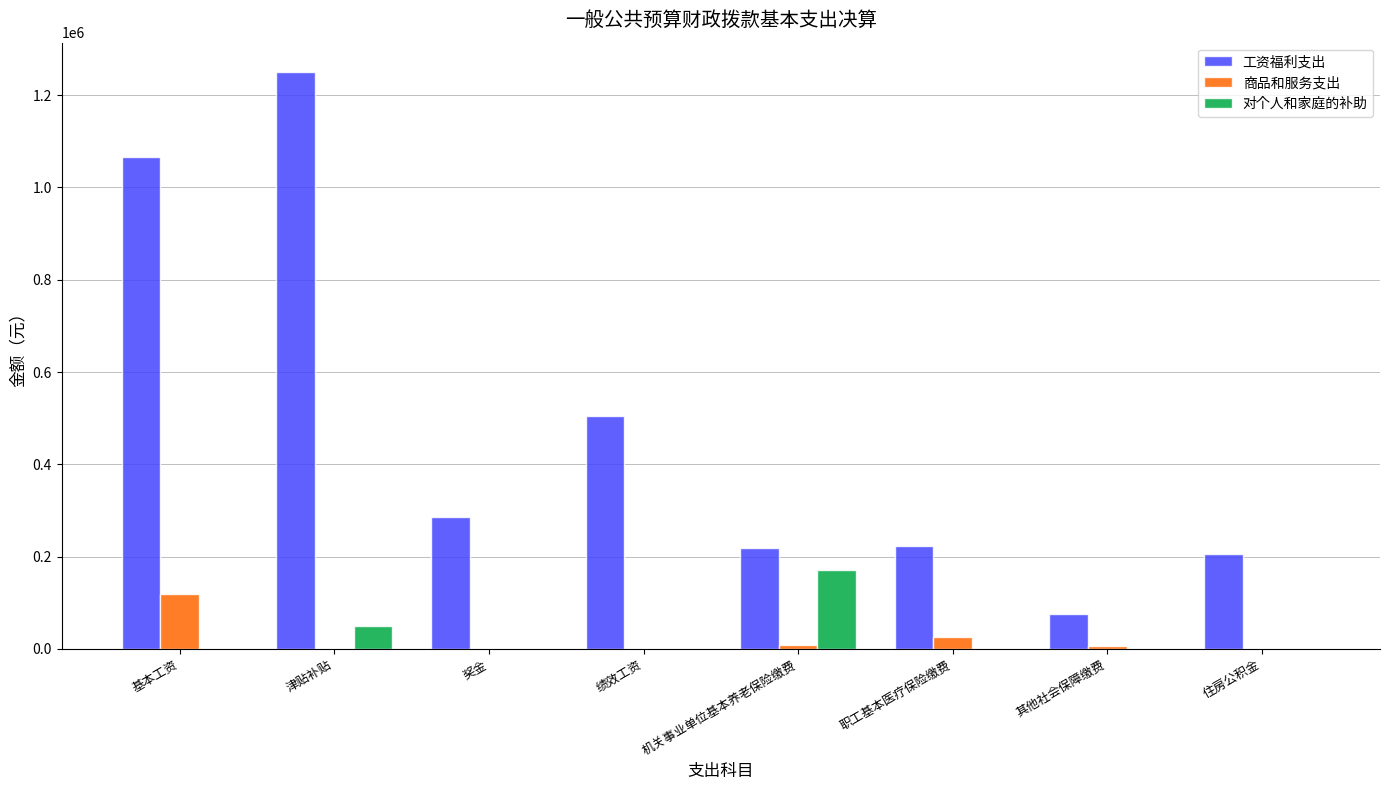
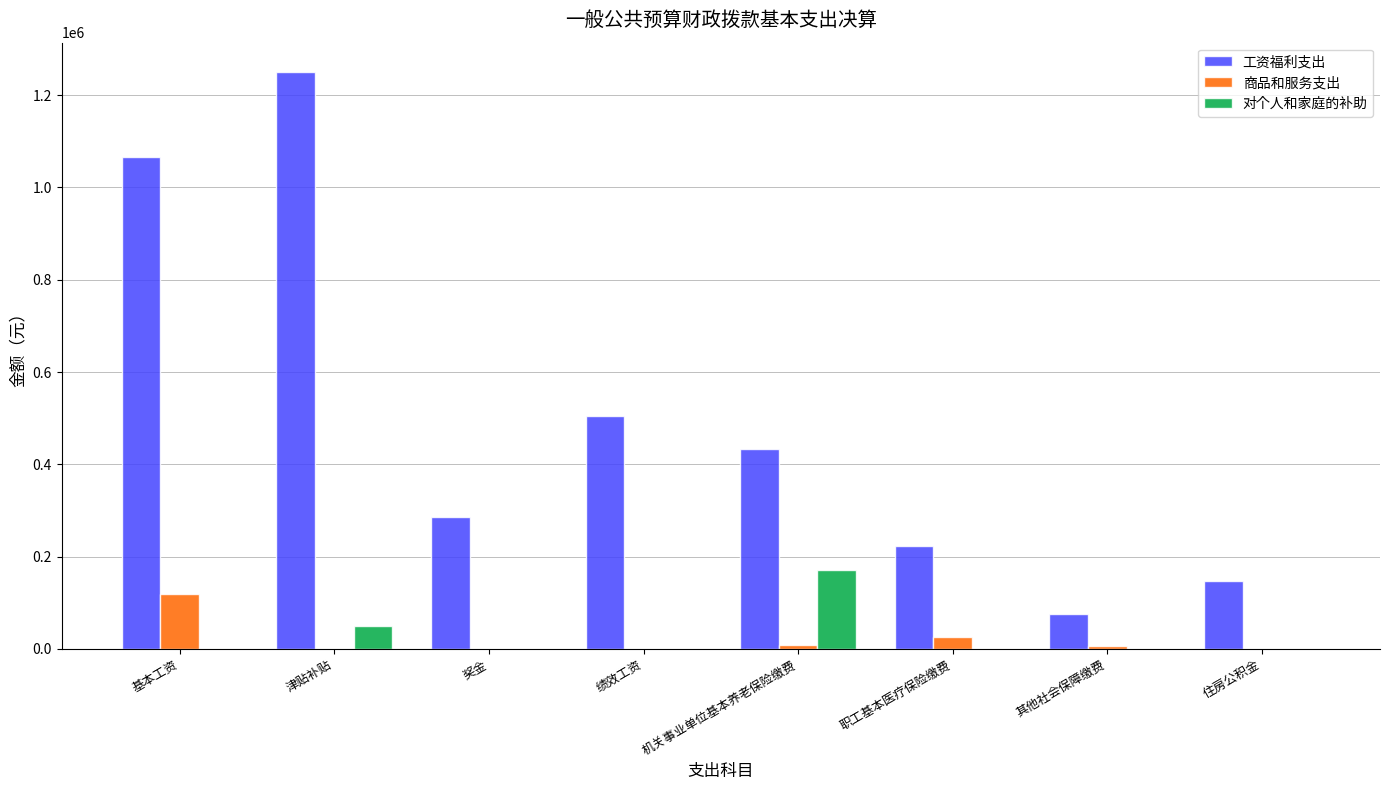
工资福利支出, 机关事业单位基本养老保险缴费: 220000 -> 430000
工资福利支出, 住房公积金: 210000 -> 150000
